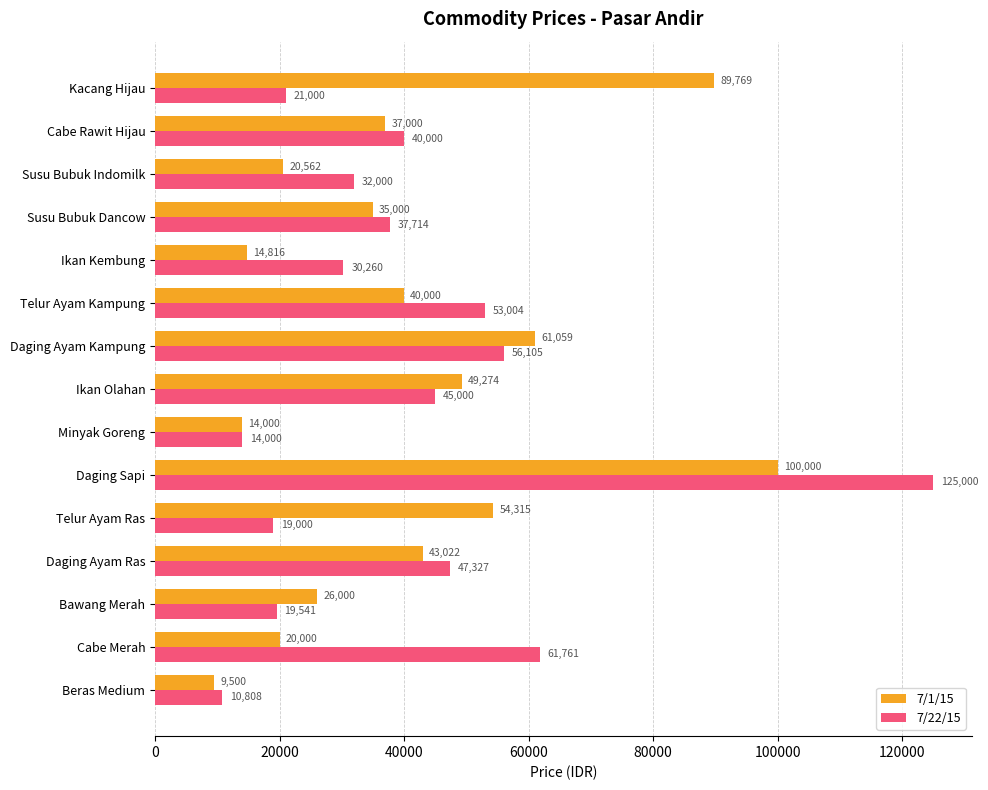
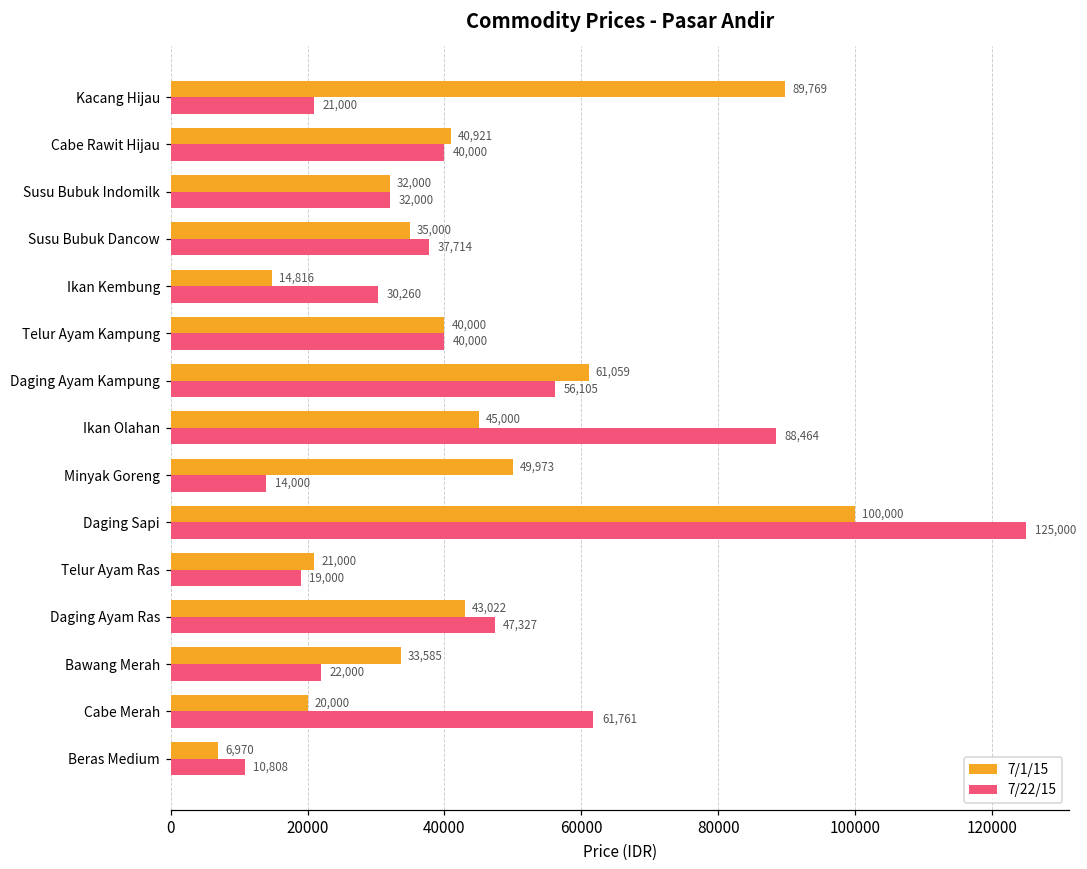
7/1/15, Cabe Rawit Hijau: 37,000 -> 40,921
7/1/15, Susu Bubuk Indomilk: 20,562 -> 32,000
7/22/15, Telur Ayam Kampung: 53,004 -> 40,000
7/1/15, Ikan Olahan: 49,274 -> 45,000
7/22/15, Ikan Olahan: 45,000 -> 88,464
7/1/15, Minyak Goreng: 14,000 -> 49,973
7/1/15, Telur Ayam Ras: 54,315 -> 21,000
7/1/15, Bawang Merah: 26,000 -> 33,585
7/22/15, Bawang Merah: 19,541 -> 22,000
7/1/15, Beras Medium: 9,500 -> 6,970
